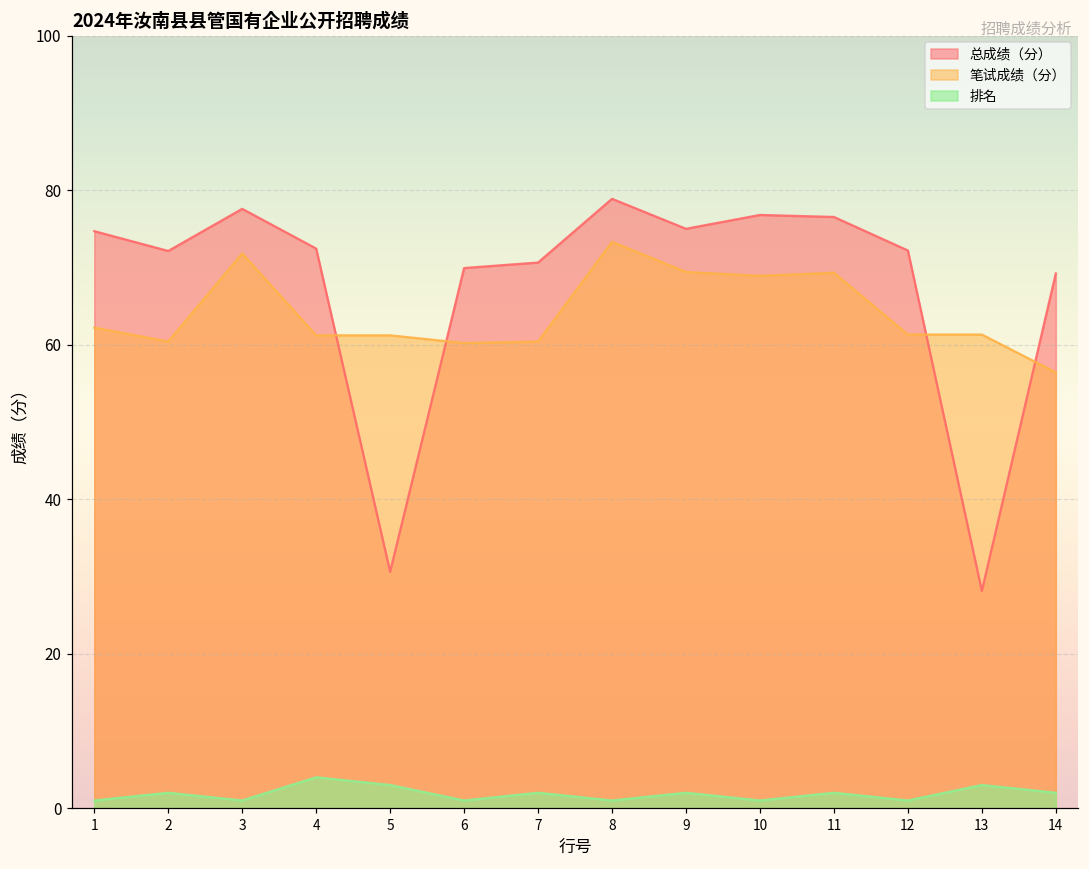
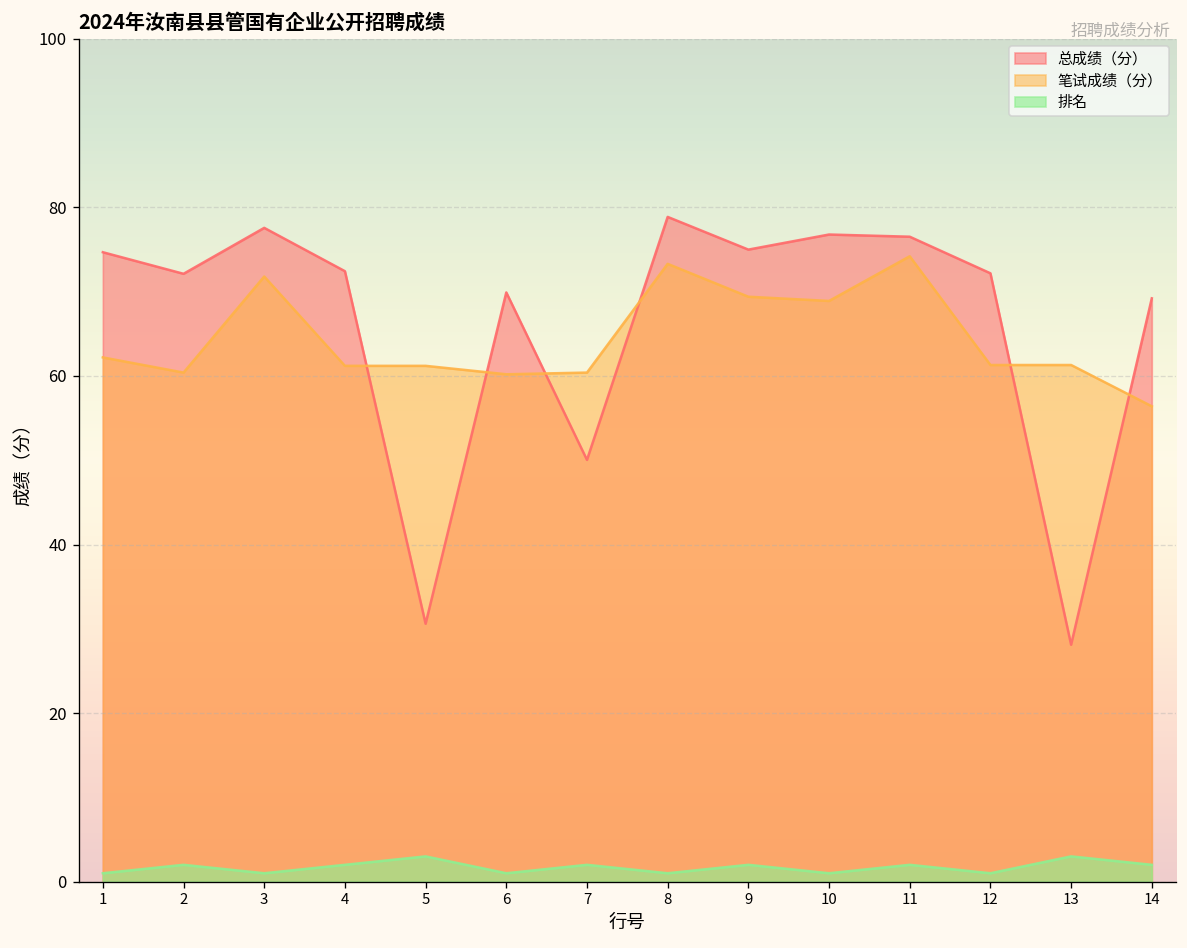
排名, 4: 4 -> 2
总成绩（分）, 7: 71 -> 50
笔试成绩（分）, 11: 69 -> 74
